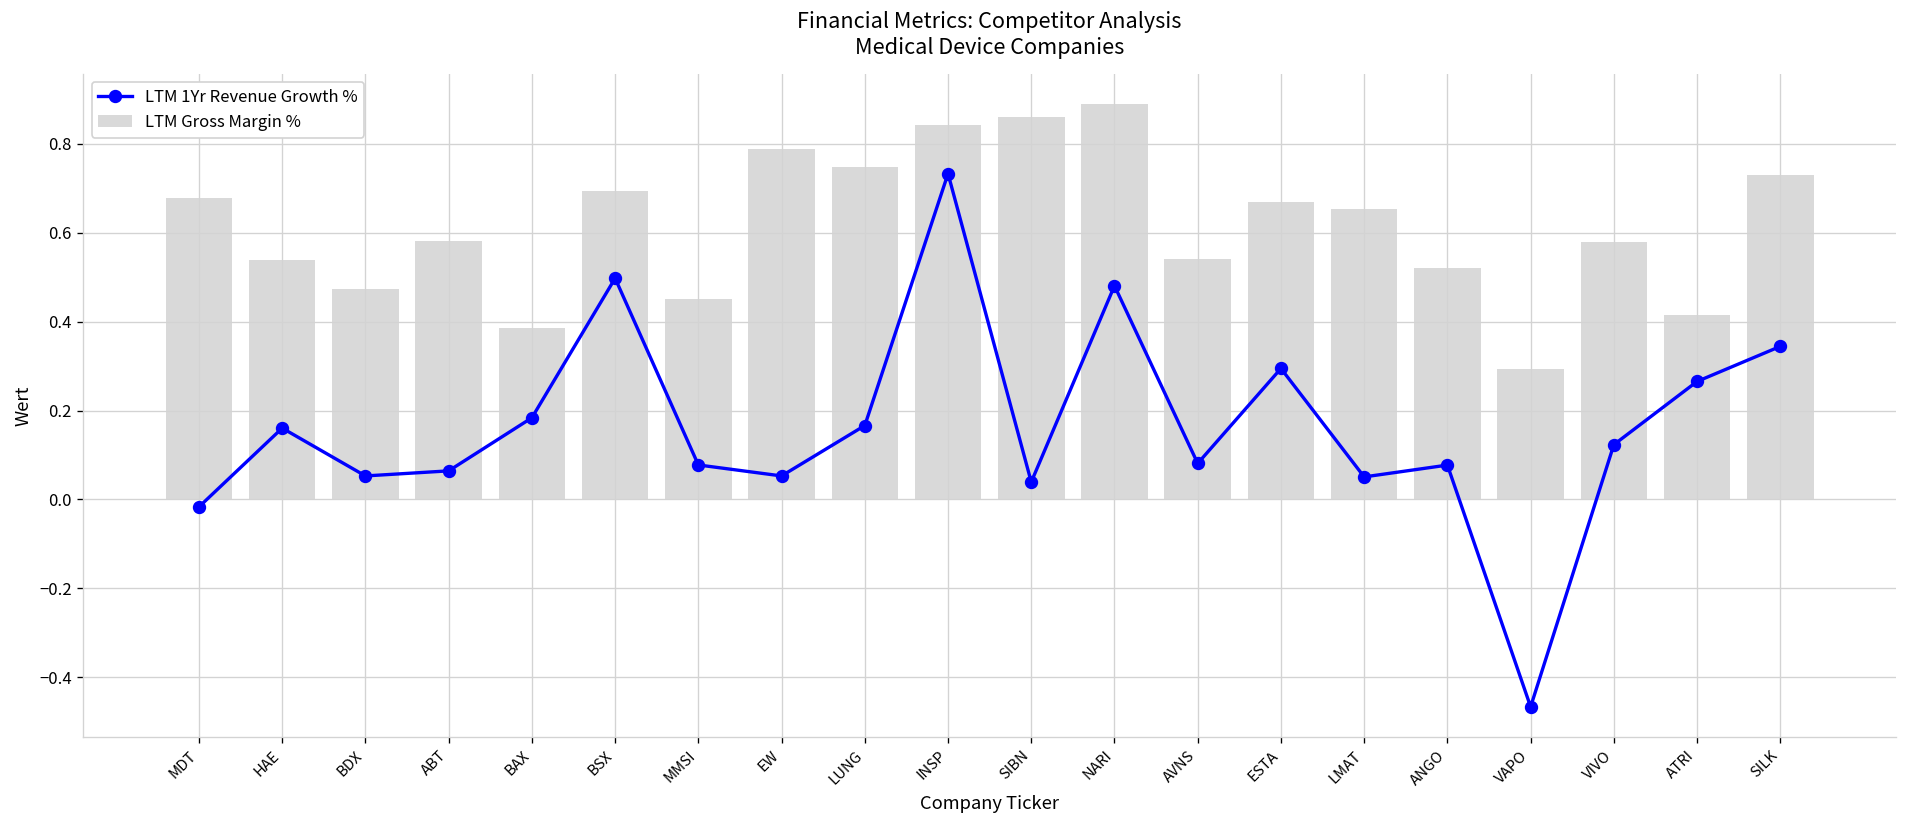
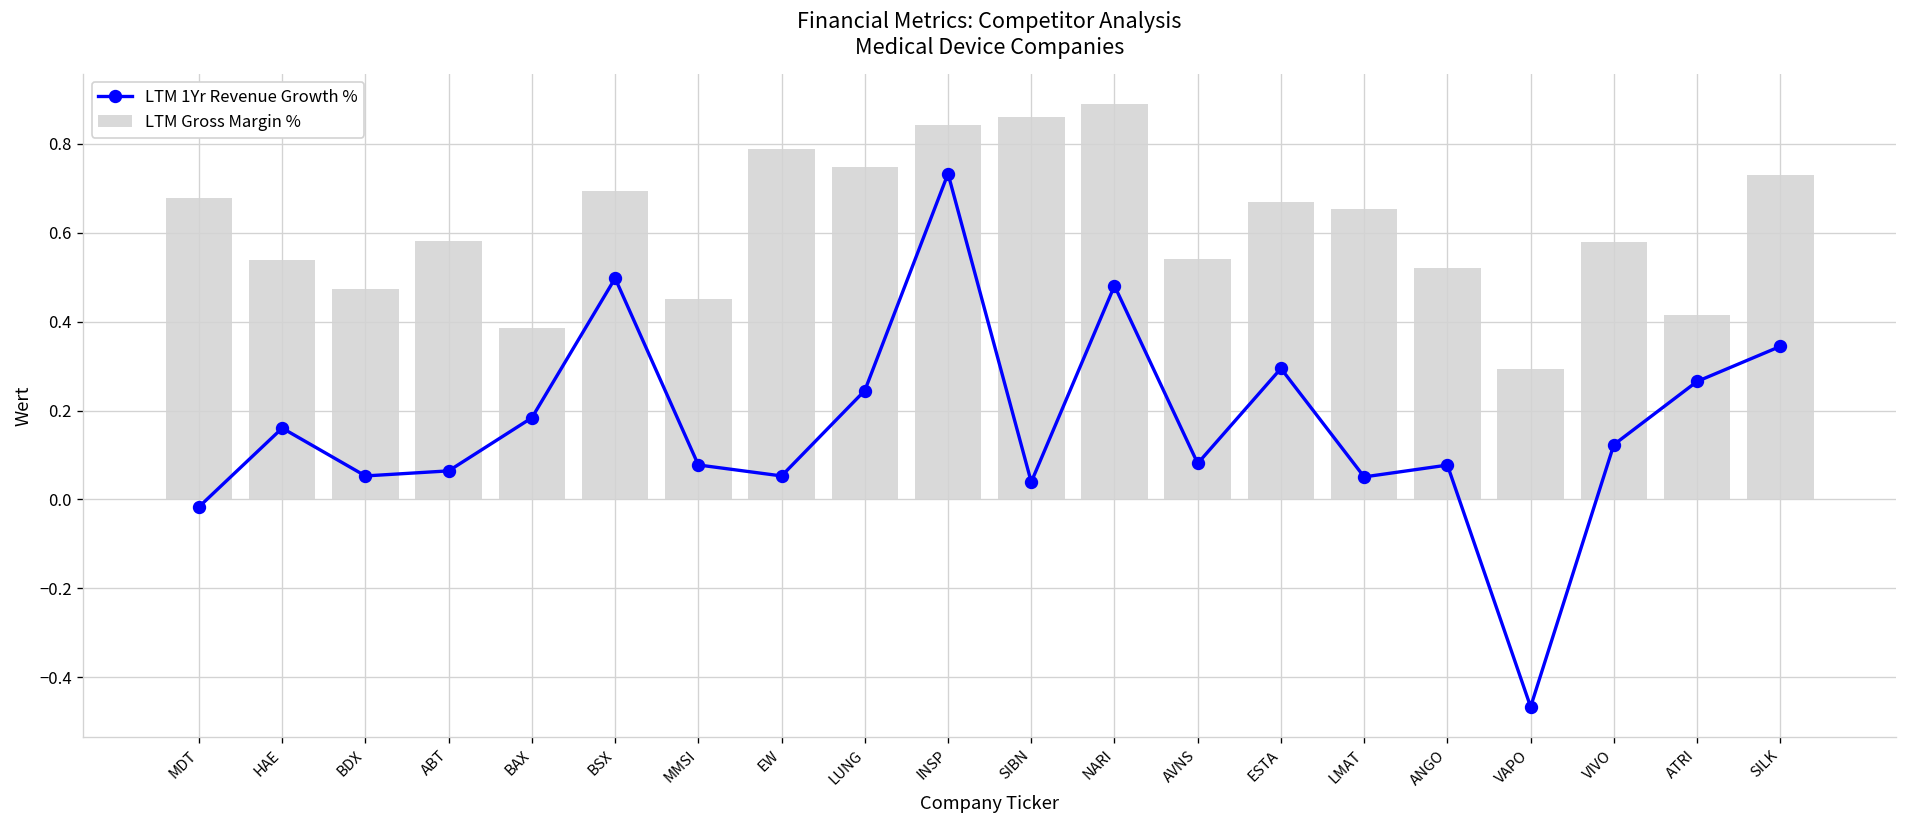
LTM 1Yr Revenue Growth %, LUNG: 0.17 -> 0.25
